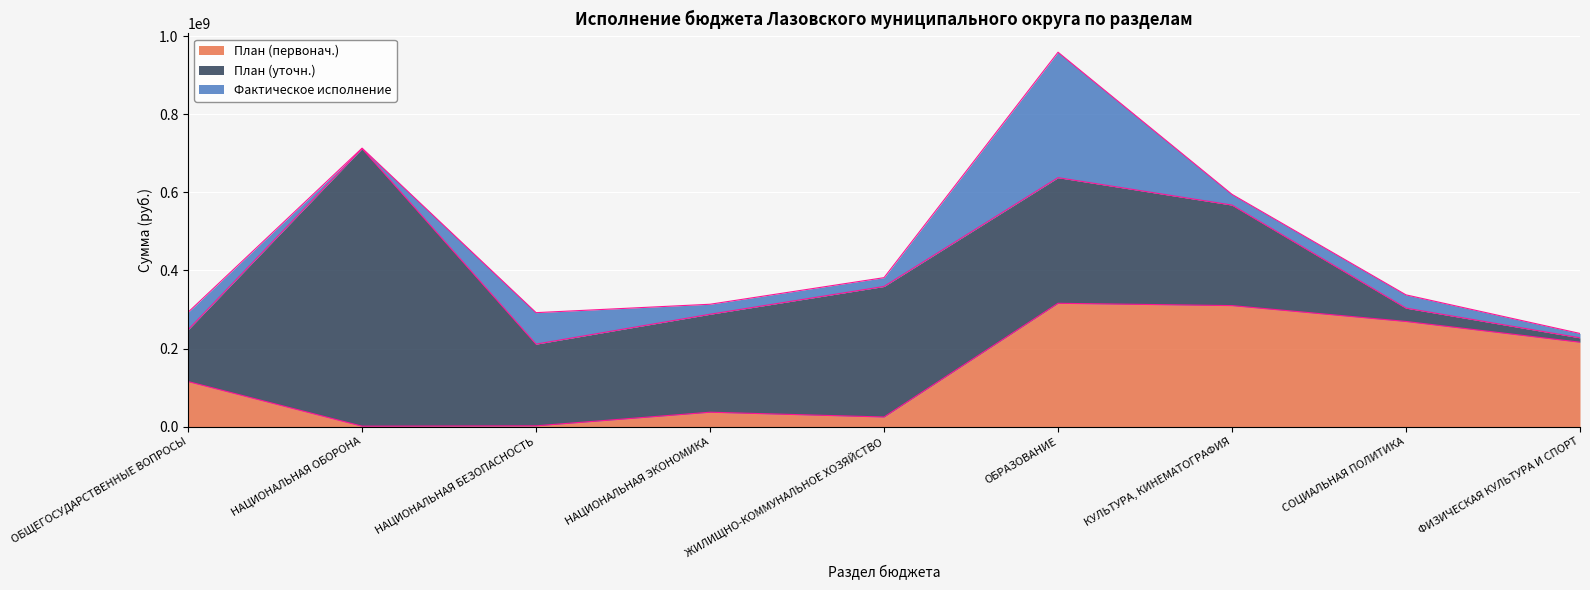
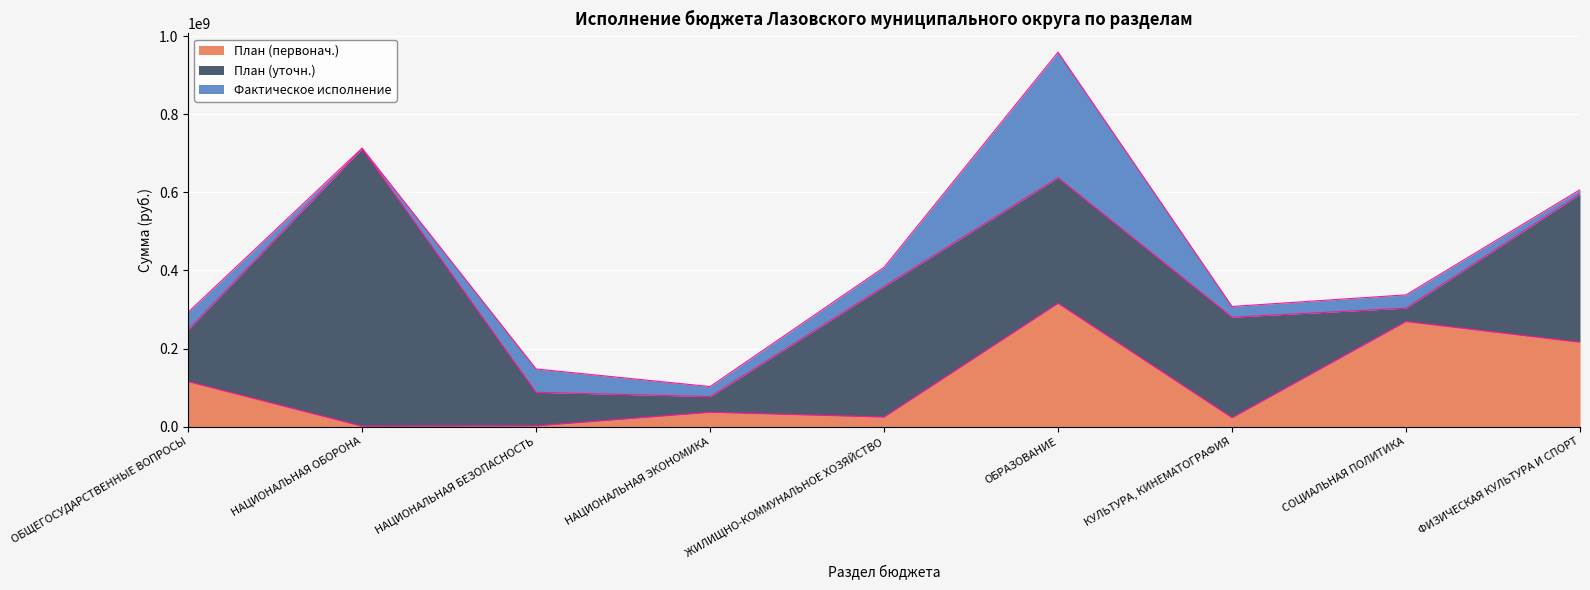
План (уточн.), НАЦИОНАЛЬНАЯ БЕЗОПАСНОСТЬ: 210000000 -> 90000000
Фактическое исполнение, НАЦИОНАЛЬНАЯ БЕЗОПАСНОСТЬ: 80000000 -> 60000000
План (уточн.), НАЦИОНАЛЬНАЯ ЭКОНОМИКА: 250000000 -> 40000000
Фактическое исполнение, ЖИЛИЩНО-КОММУНАЛЬНОЕ ХОЗЯЙСТВО: 20000000 -> 50000000
План (первонач.), КУЛЬТУРА, КИНЕМАТОГРАФИЯ: 310000000 -> 20000000
План (уточн.), ФИЗИЧЕСКАЯ КУЛЬТУРА И СПОРТ: 10000000 -> 380000000
